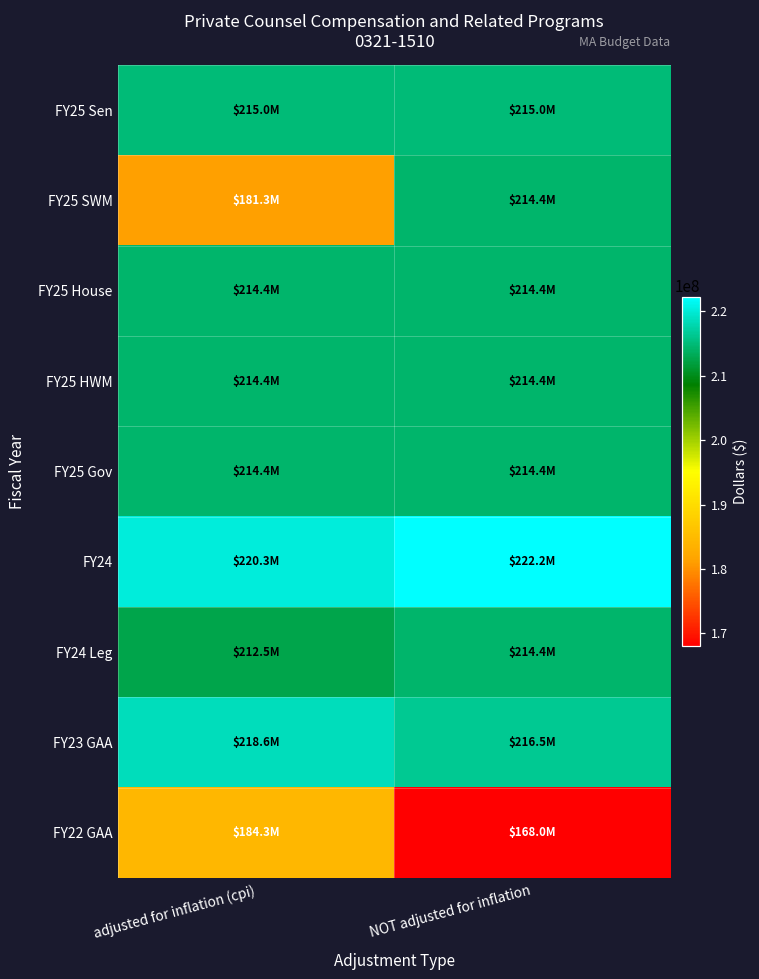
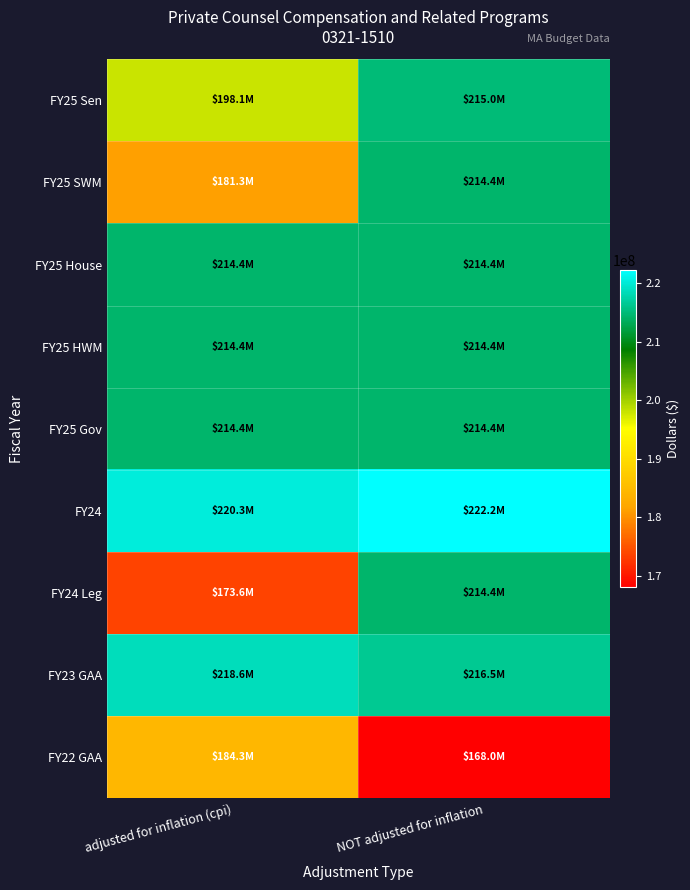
FY25 Sen, adjusted for inflation (cpi): $215.0M -> $198.1M
FY24 Leg, adjusted for inflation (cpi): $212.5M -> $173.6M
